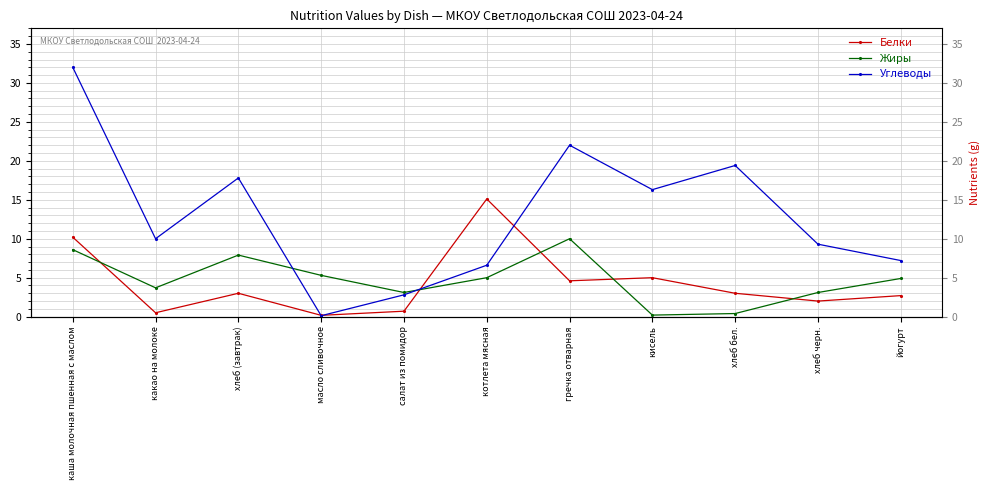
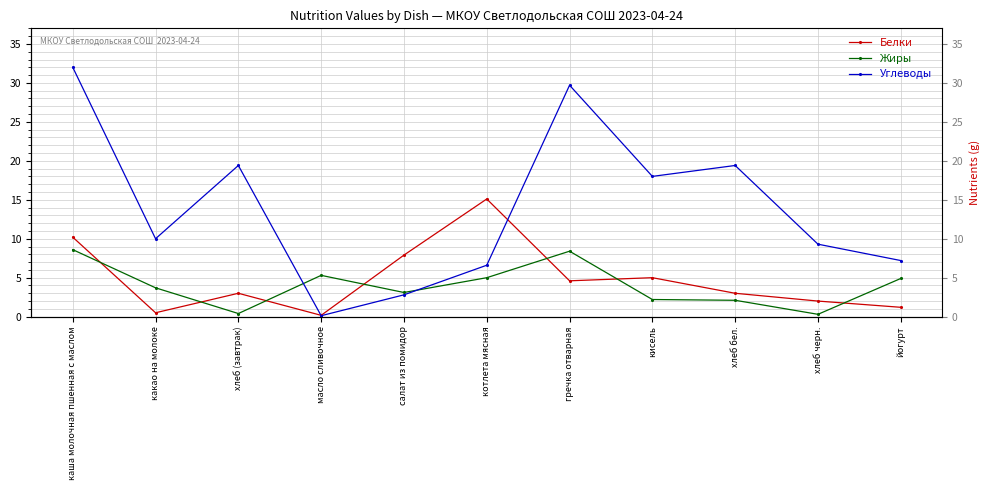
Жиры, хлеб (завтрак): 8 -> 0
Углеводы, хлеб (завтрак): 18 -> 19
Белки, салат из помидор: 1 -> 8
Жиры, гречка отварная: 10 -> 8
Углеводы, гречка отварная: 22 -> 30
Жиры, кисель: 0 -> 2
Углеводы, кисель: 16 -> 18
Жиры, хлеб бел.: 0 -> 2
Жиры, хлеб черн.: 3 -> 0
Белки, йогурт: 3 -> 1
